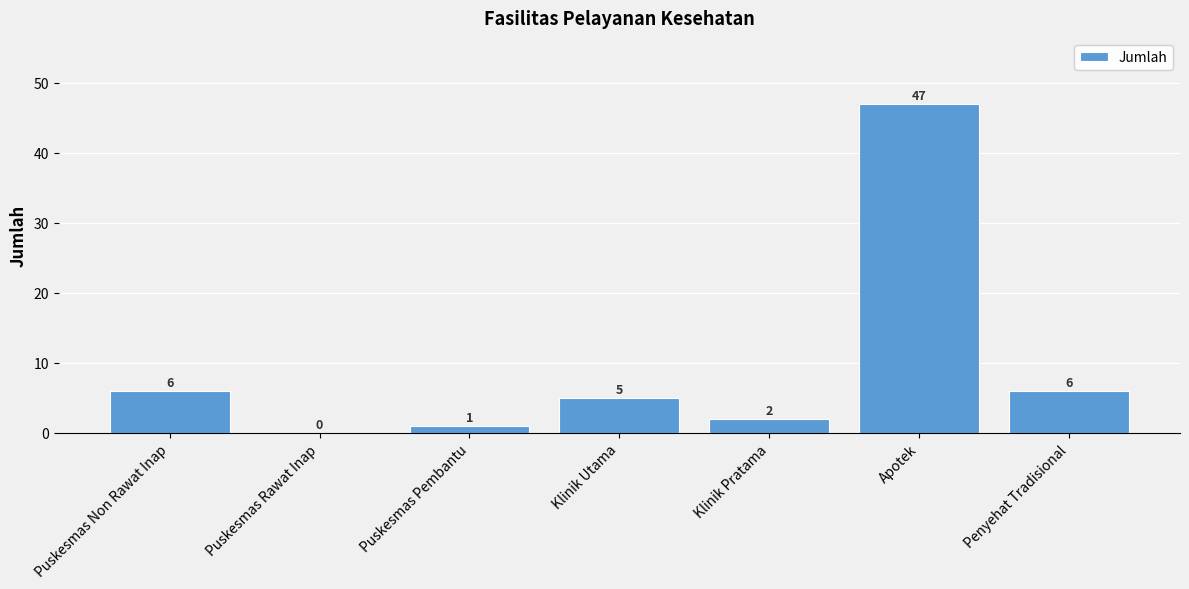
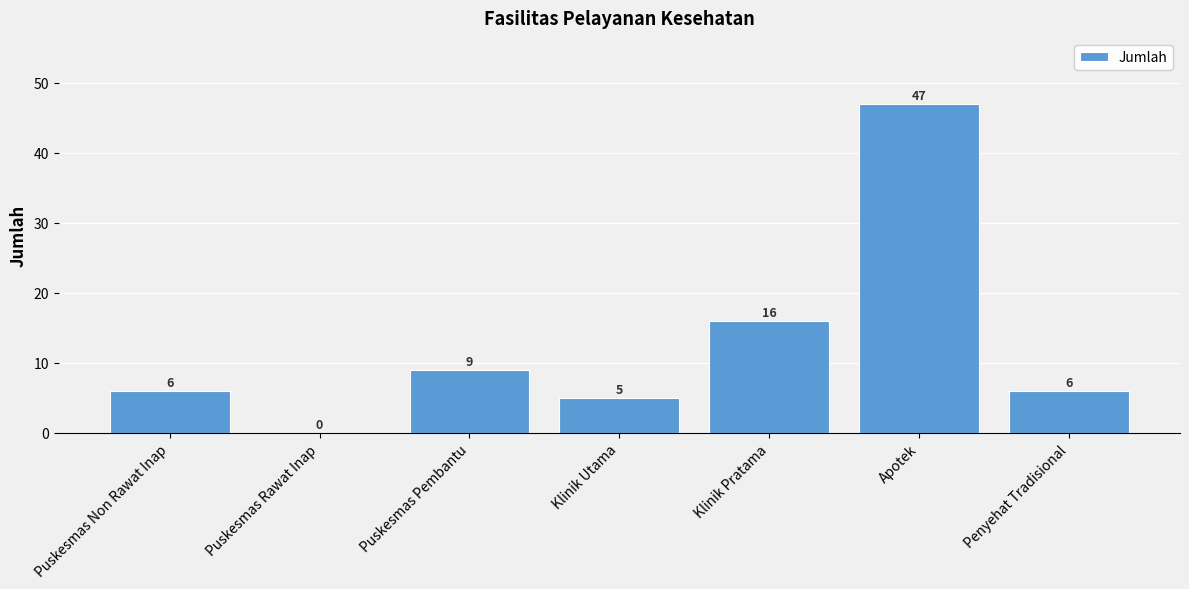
Puskesmas Pembantu: 1 -> 9
Klinik Pratama: 2 -> 16
